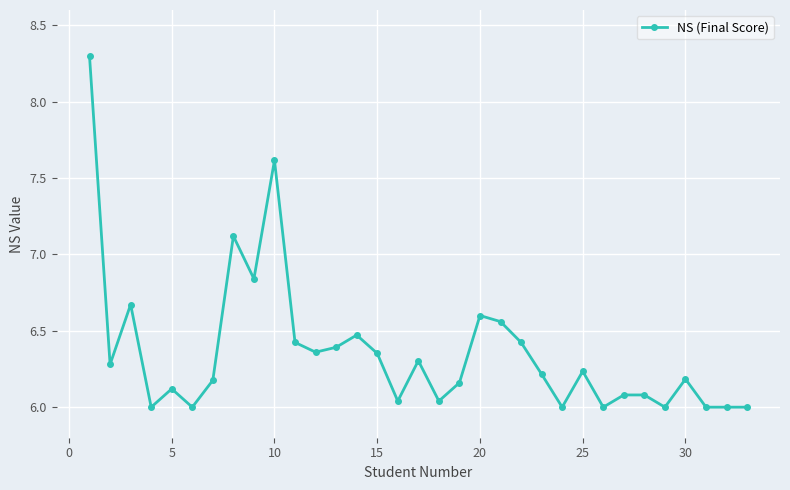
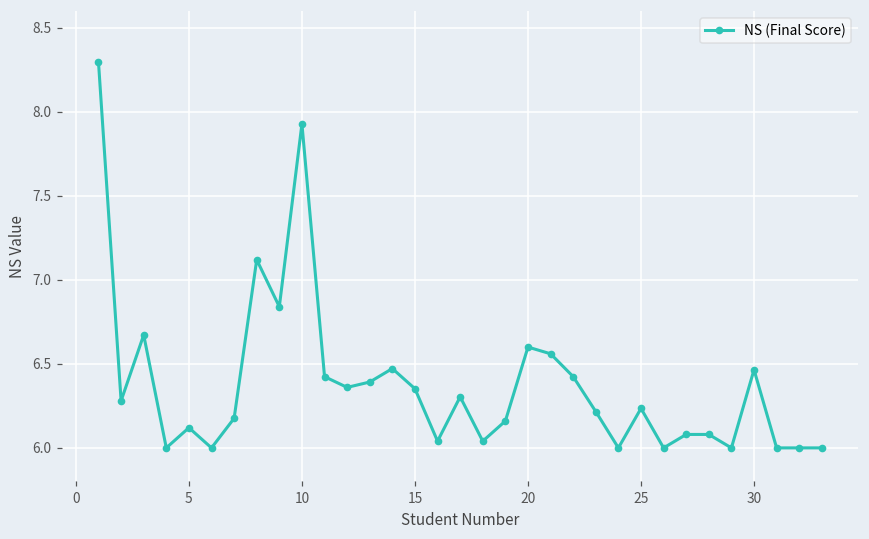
10: 7.62 -> 7.93
30: 6.18 -> 6.47
